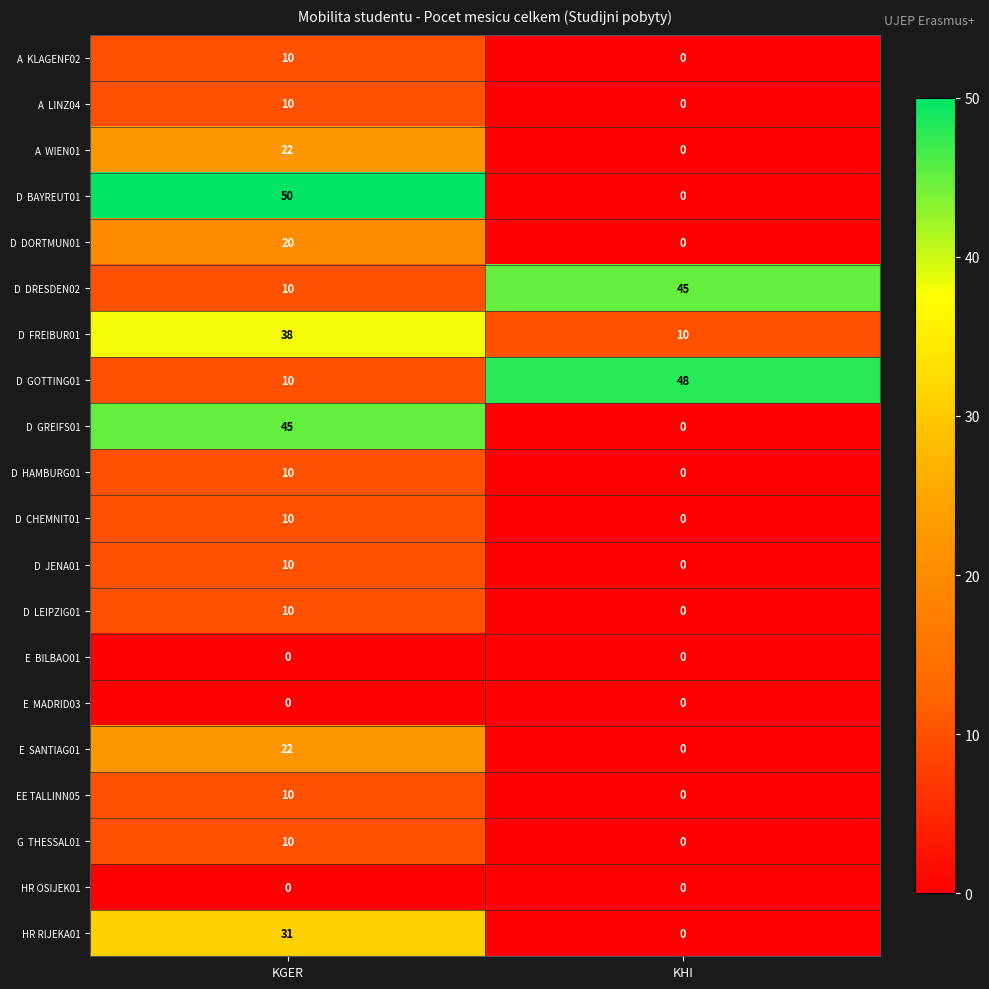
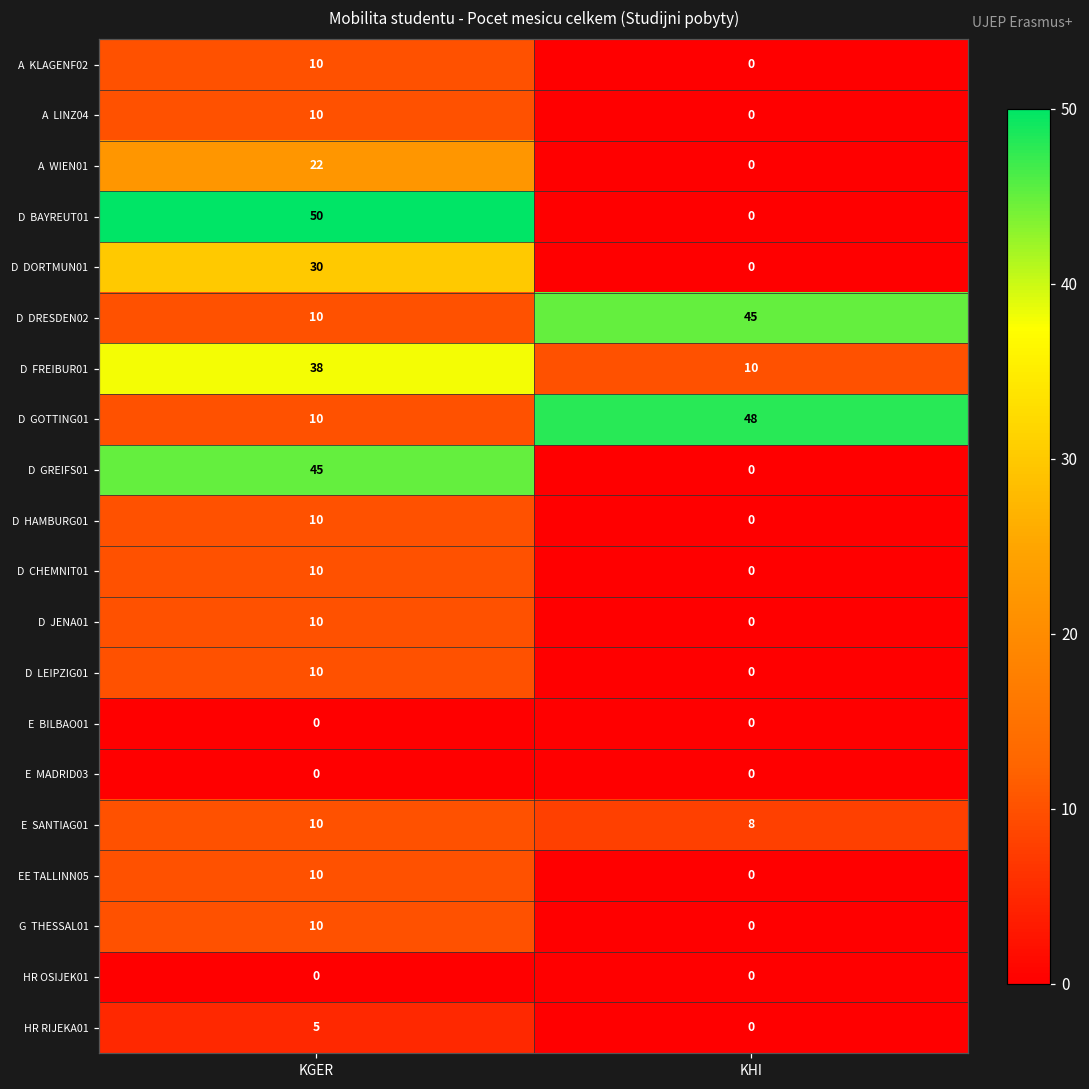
D DORTMUN01, KGER: 20 -> 30
E SANTIAG01, KGER: 22 -> 10
E SANTIAG01, KHI: 0 -> 8
HR RIJEKA01, KGER: 31 -> 5
